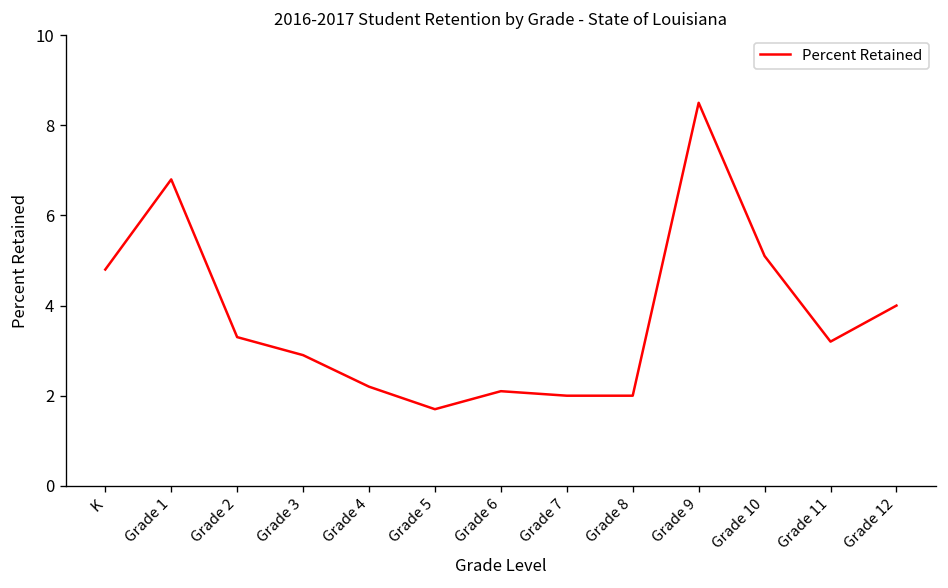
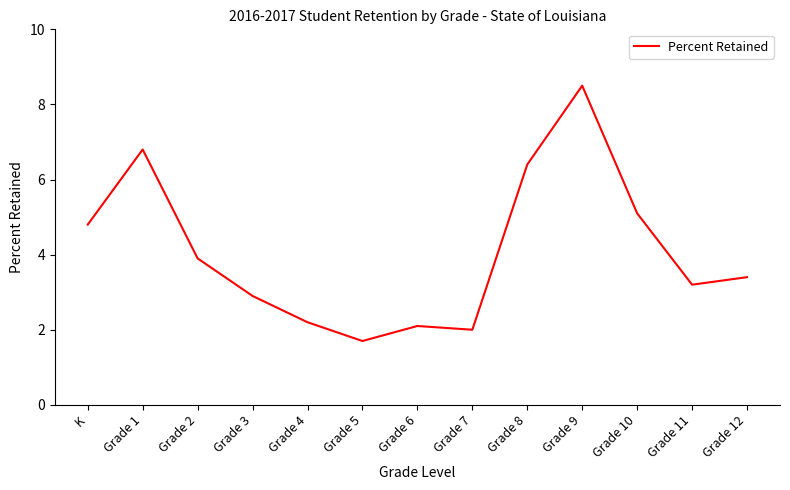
Grade 2: 3.3 -> 3.9
Grade 8: 2.0 -> 6.4
Grade 12: 4.0 -> 3.4
